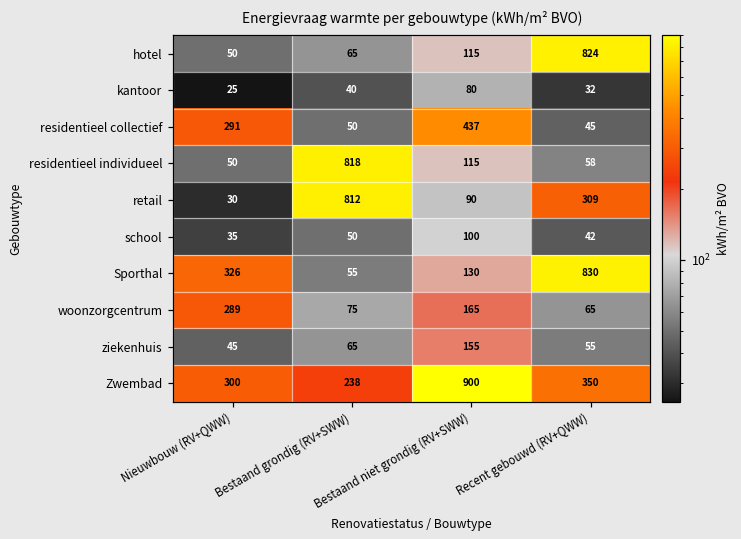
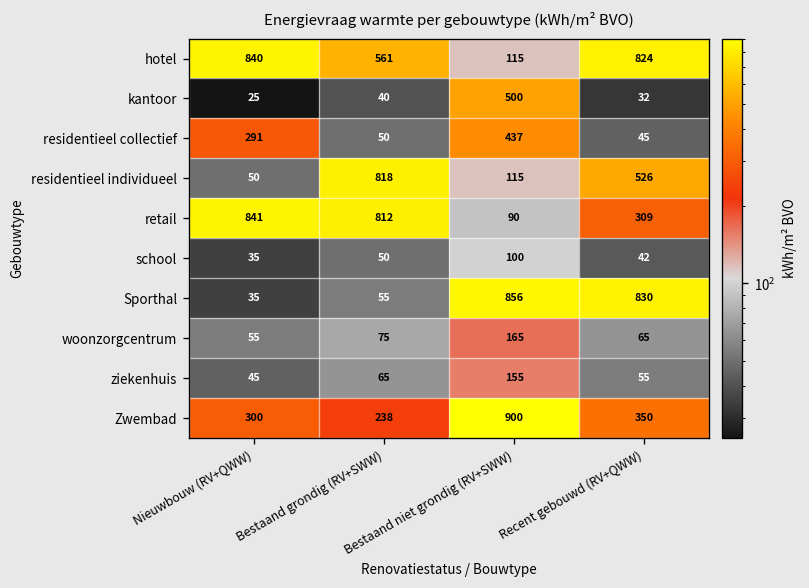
hotel, Nieuwbouw (RV+QWW): 50 -> 840
hotel, Bestaand grondig (RV+SWW): 65 -> 561
kantoor, Bestaand niet grondig (RV+SWW): 80 -> 500
residentieel individueel, Recent gebouwd (RV+QWW): 58 -> 526
retail, Nieuwbouw (RV+QWW): 30 -> 841
Sporthal, Nieuwbouw (RV+QWW): 326 -> 35
Sporthal, Bestaand niet grondig (RV+SWW): 130 -> 856
woonzorgcentrum, Nieuwbouw (RV+QWW): 289 -> 55
